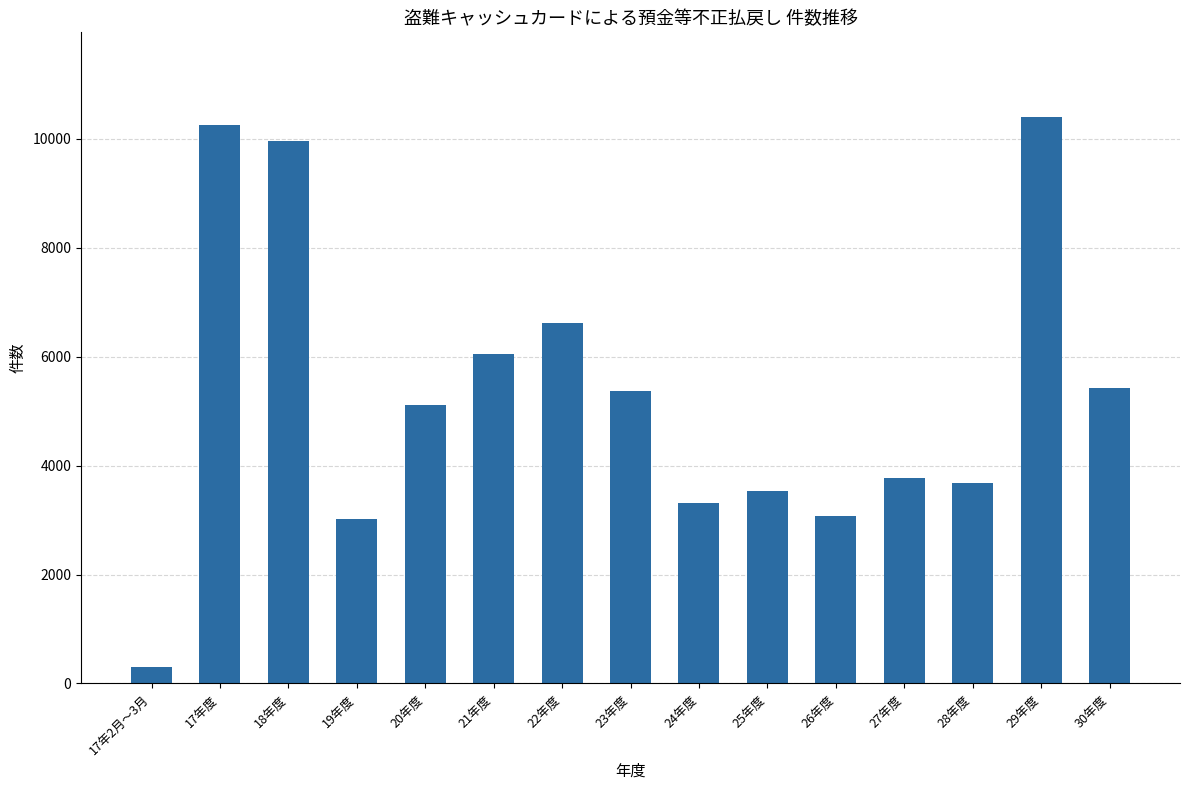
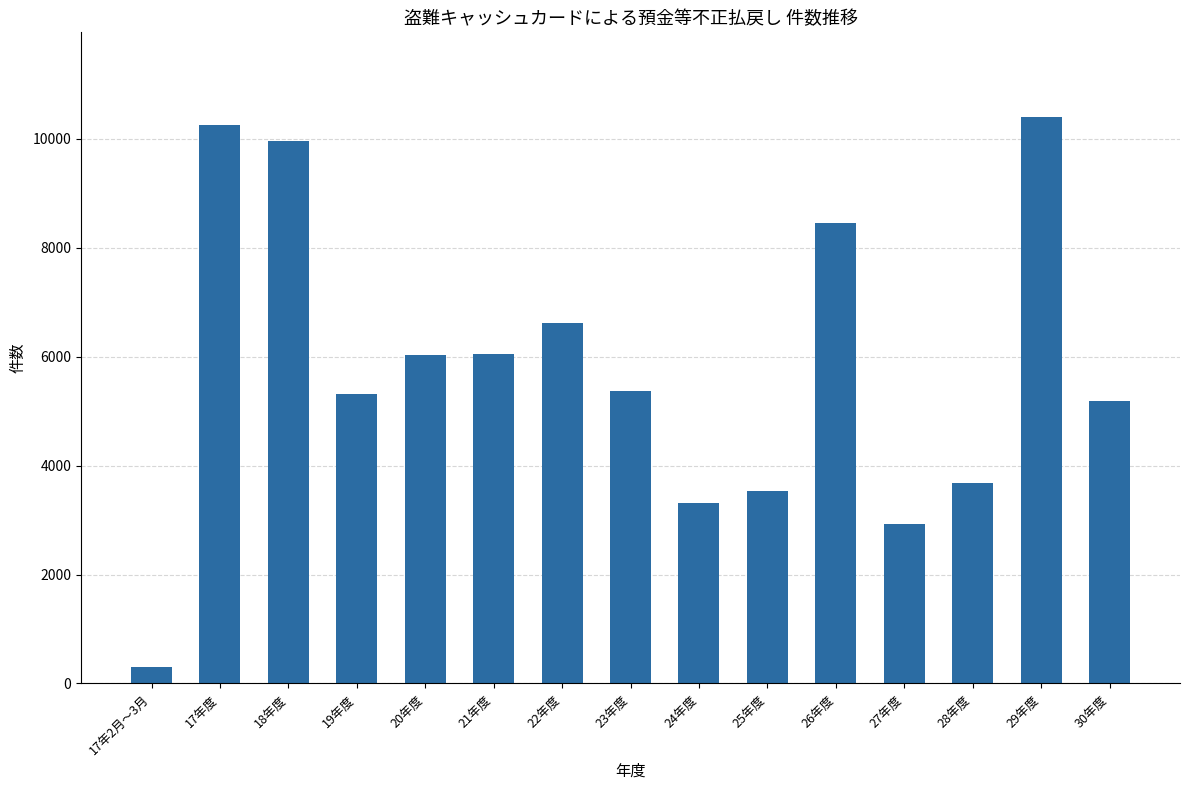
19年度: 3000 -> 5300
20年度: 5100 -> 6000
26年度: 3100 -> 8500
27年度: 3800 -> 2900
30年度: 5400 -> 5200
